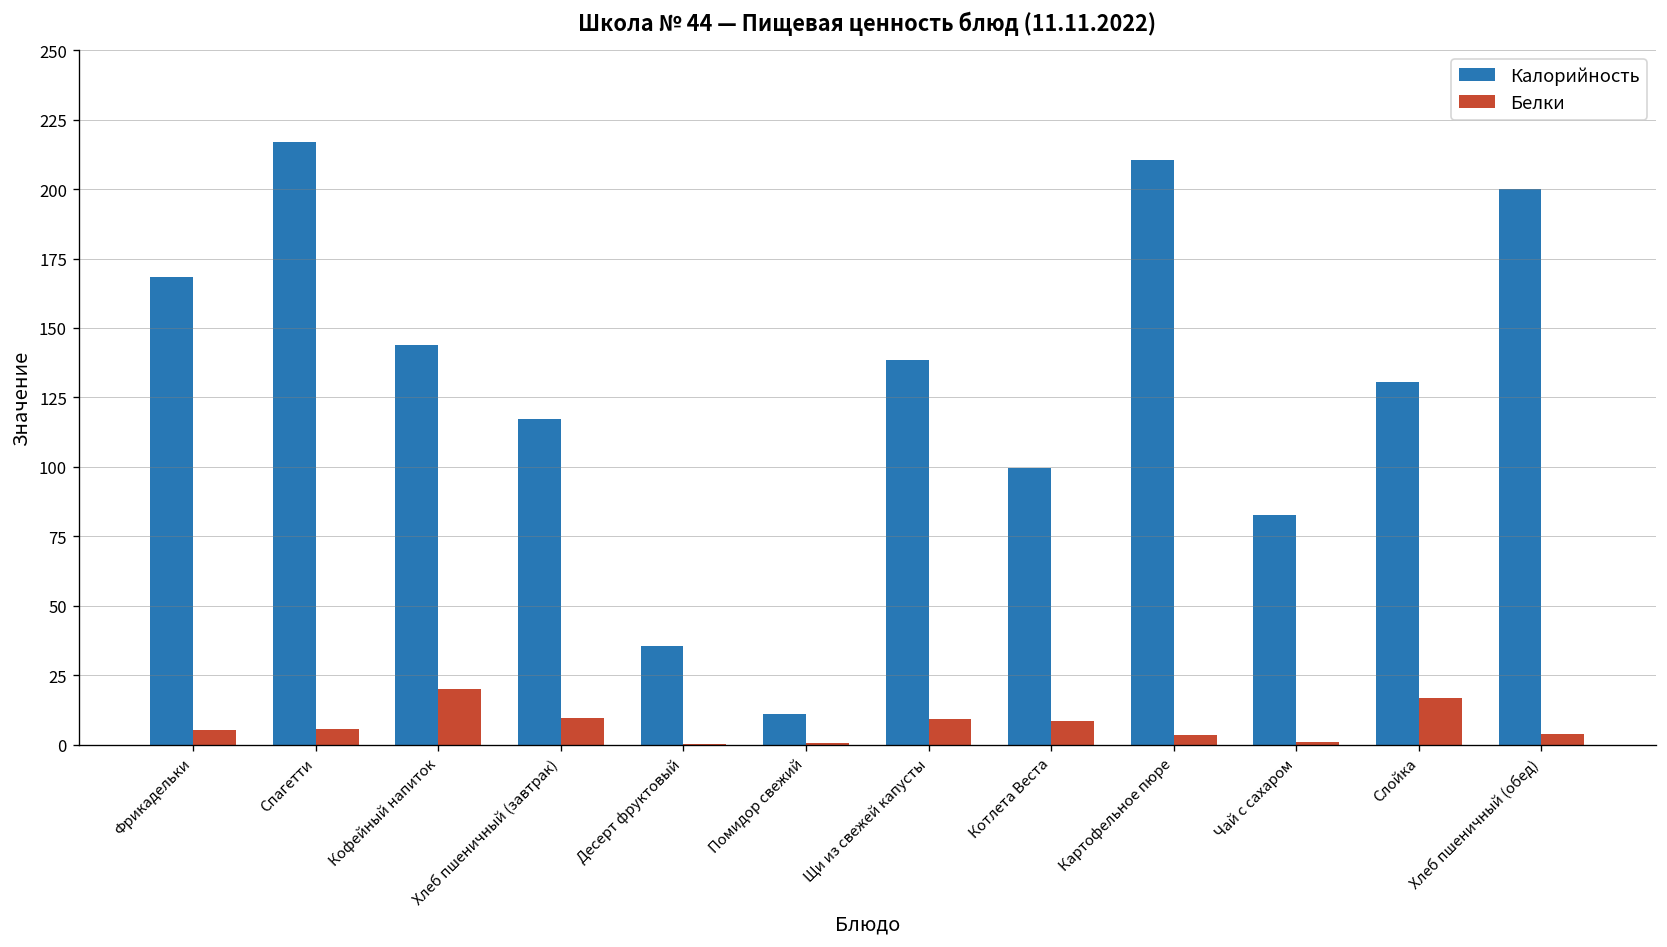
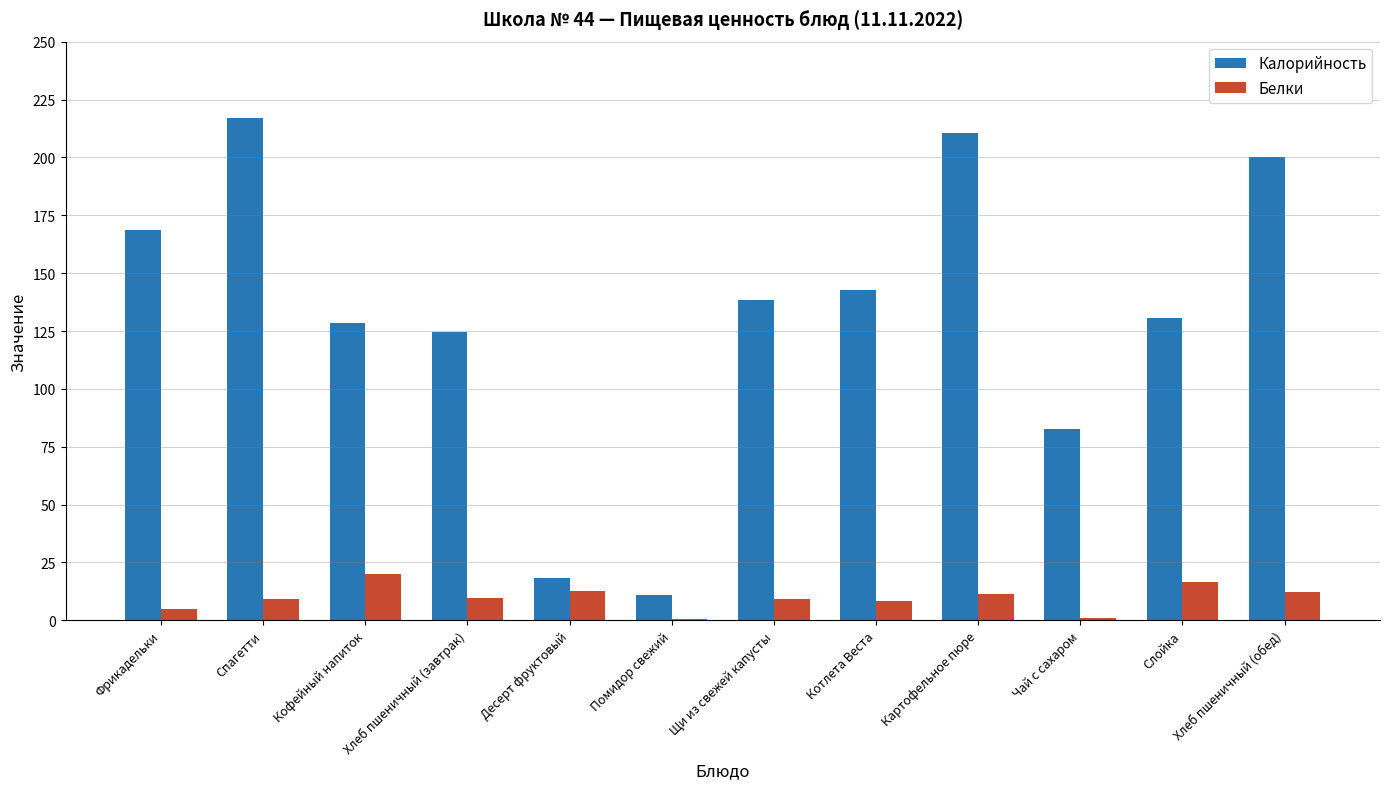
Белки, Спагетти: 6 -> 9
Калорийность, Кофейный напиток: 144 -> 128
Калорийность, Хлеб пшеничный (завтрак): 117 -> 125
Калорийность, Десерт фруктовый: 36 -> 18
Белки, Десерт фруктовый: 0 -> 13
Калорийность, Котлета Веста: 100 -> 143
Белки, Картофельное пюре: 3 -> 11
Белки, Хлеб пшеничный (обед): 4 -> 12
